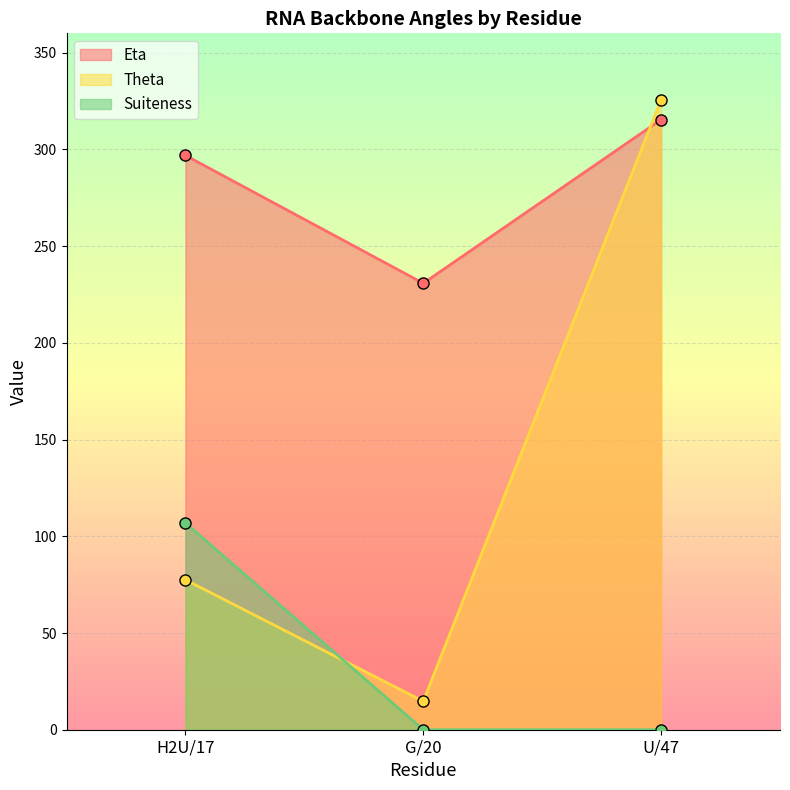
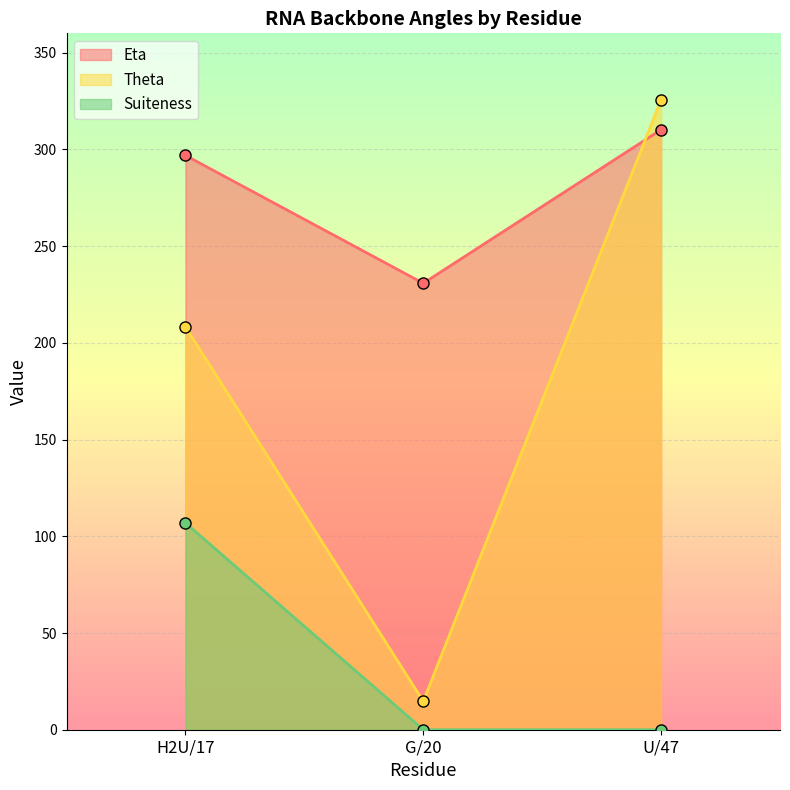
Theta, H2U/17: 78 -> 208
Eta, U/47: 315 -> 310
